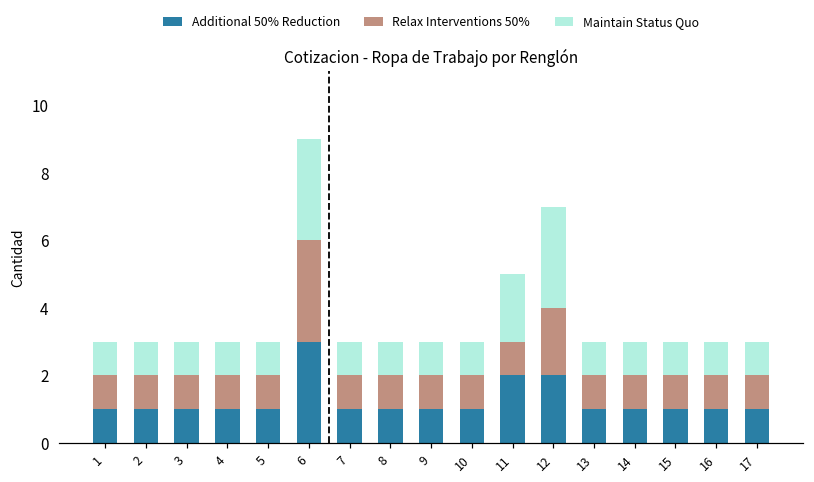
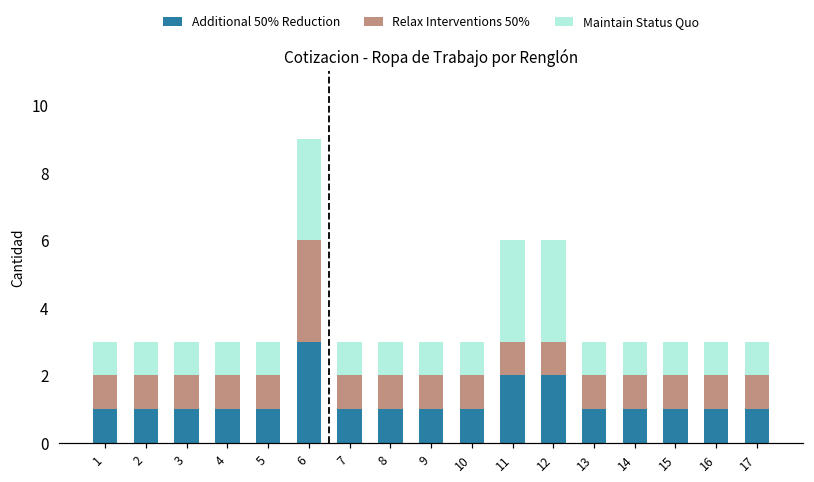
Maintain Status Quo, 11: 2 -> 3
Relax Interventions 50%, 12: 2 -> 1
